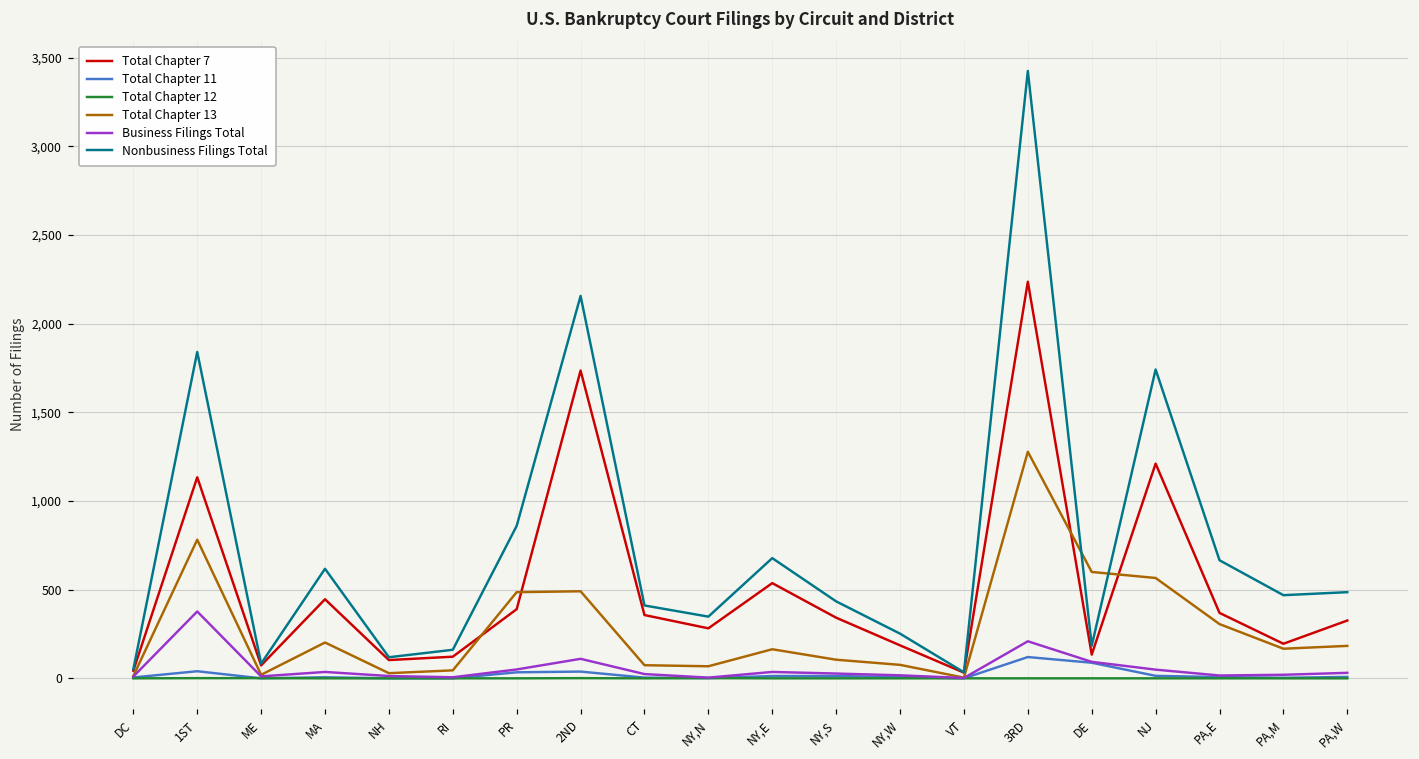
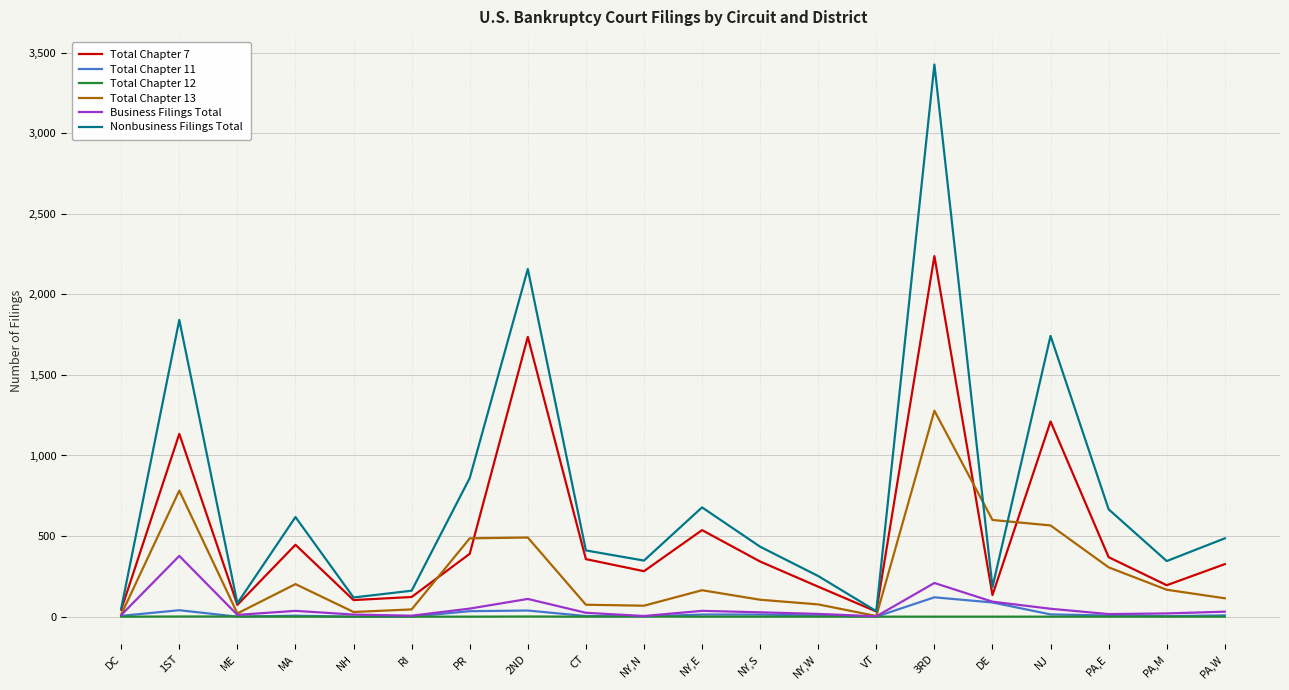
Nonbusiness Filings Total, PA,M: 470 -> 350
Total Chapter 13, PA,W: 180 -> 110
